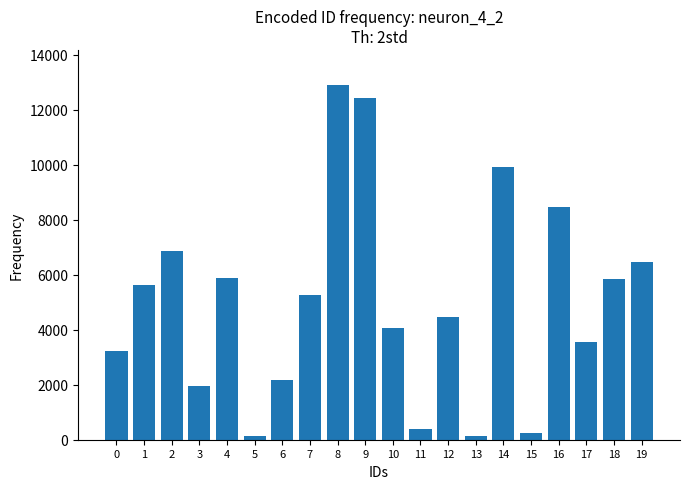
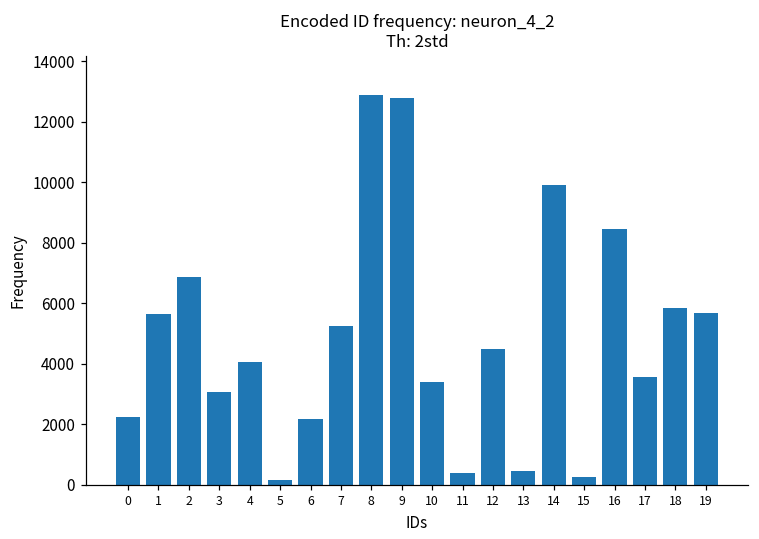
0: 3200 -> 2200
3: 1900 -> 3100
4: 5900 -> 4100
9: 12400 -> 12800
10: 4100 -> 3400
13: 100 -> 500
19: 6500 -> 5700
